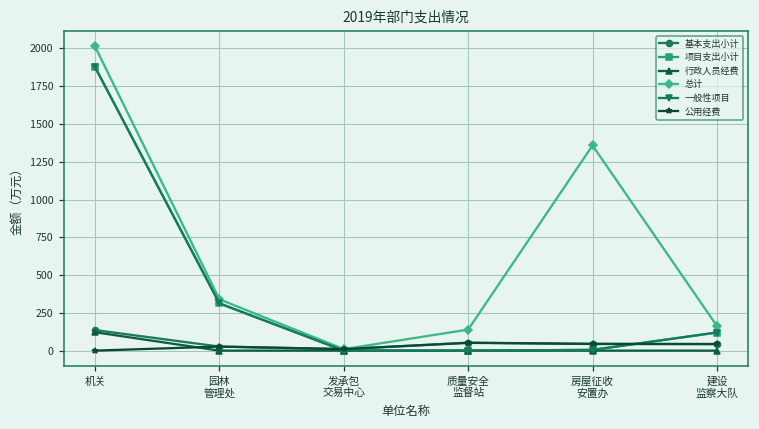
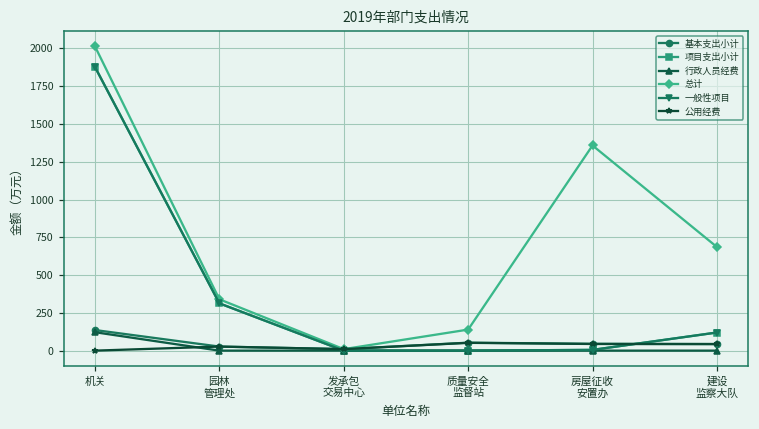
总计, 建设 监察大队: 160 -> 690
